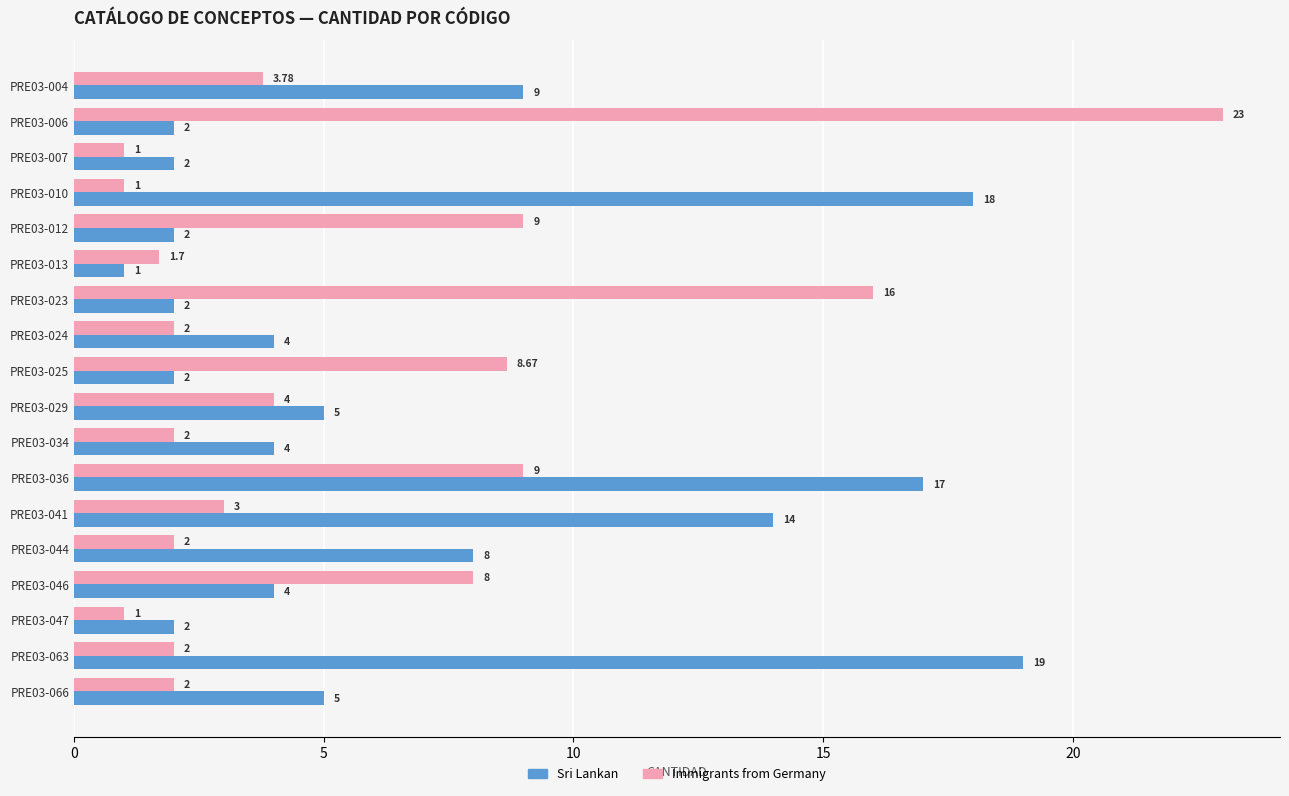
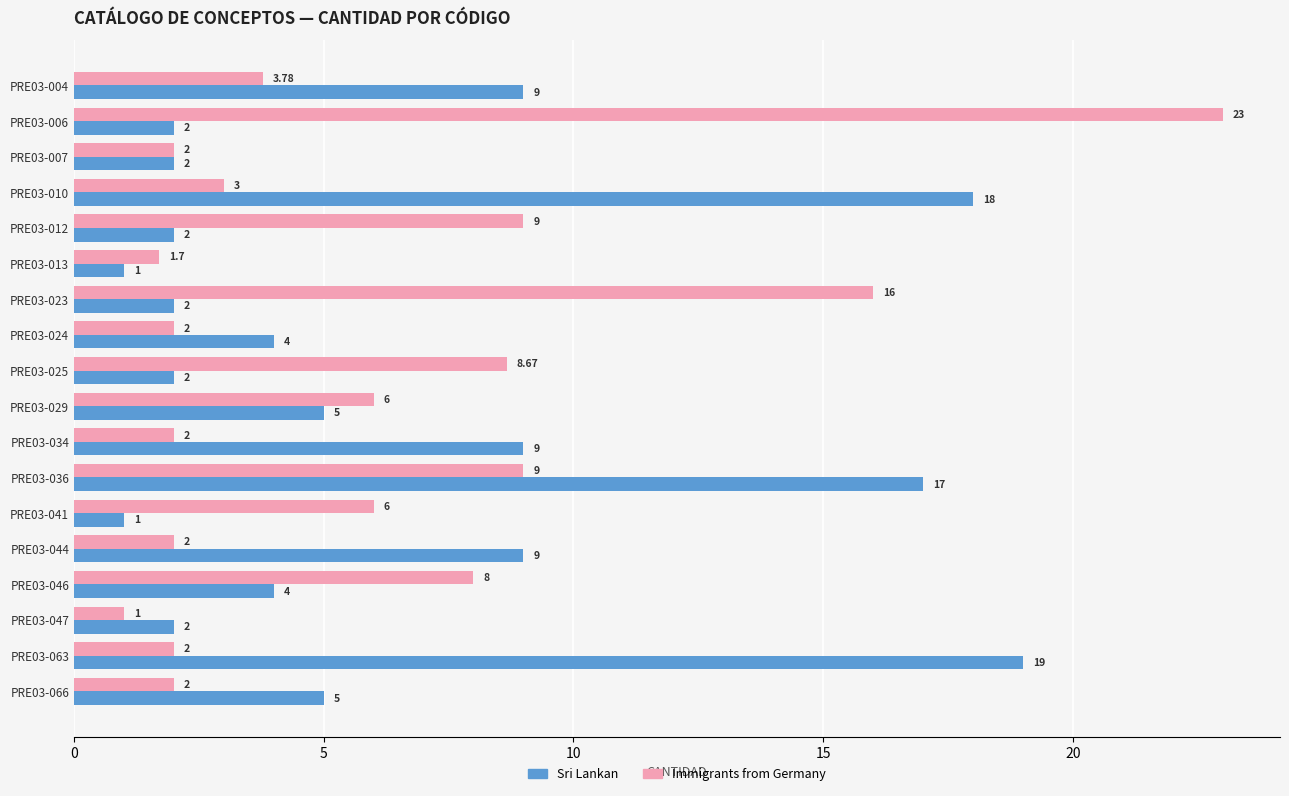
Immigrants from Germany, PRE03-007: 1 -> 2
Immigrants from Germany, PRE03-010: 1 -> 3
Immigrants from Germany, PRE03-029: 4 -> 6
Sri Lankan, PRE03-034: 4 -> 9
Immigrants from Germany, PRE03-041: 3 -> 6
Sri Lankan, PRE03-041: 14 -> 1
Sri Lankan, PRE03-044: 8 -> 9
